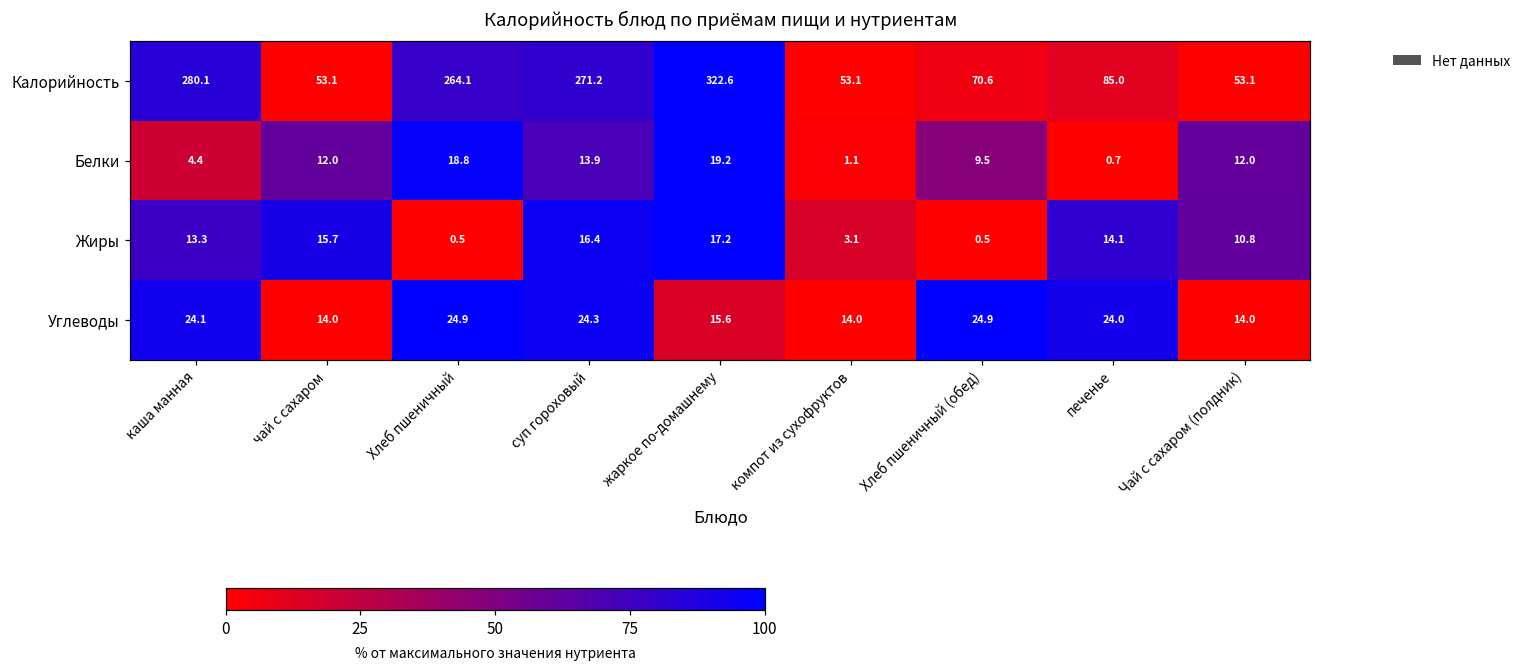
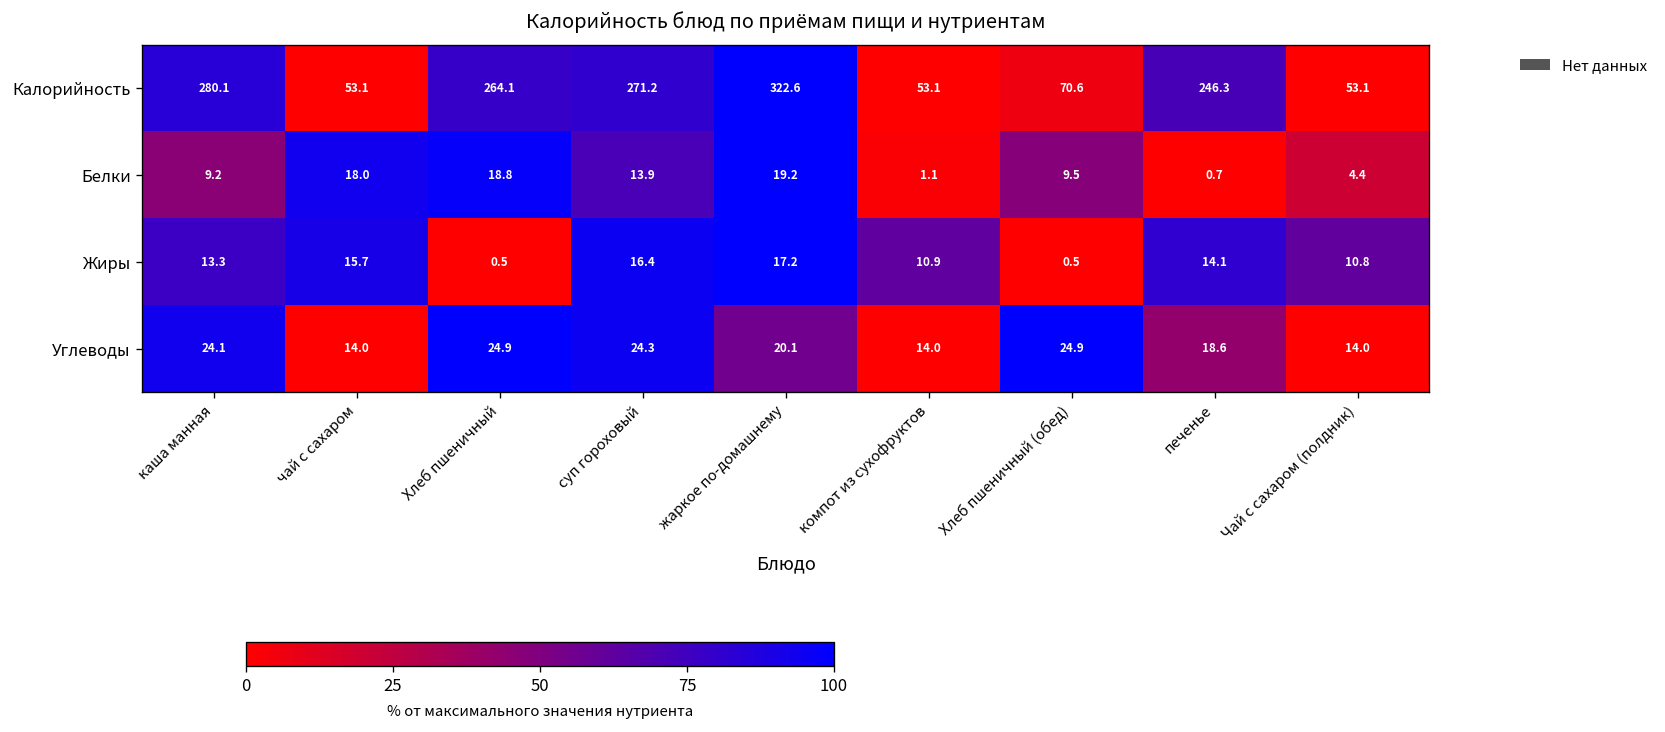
Калорийность, печенье: 85.0 -> 246.3
Белки, каша манная: 4.4 -> 9.2
Белки, чай с сахаром: 12.0 -> 18.0
Белки, Чай с сахаром (полдник): 12.0 -> 4.4
Жиры, компот из сухофруктов: 3.1 -> 10.9
Углеводы, жаркое по-домашнему: 15.6 -> 20.1
Углеводы, печенье: 24.0 -> 18.6
